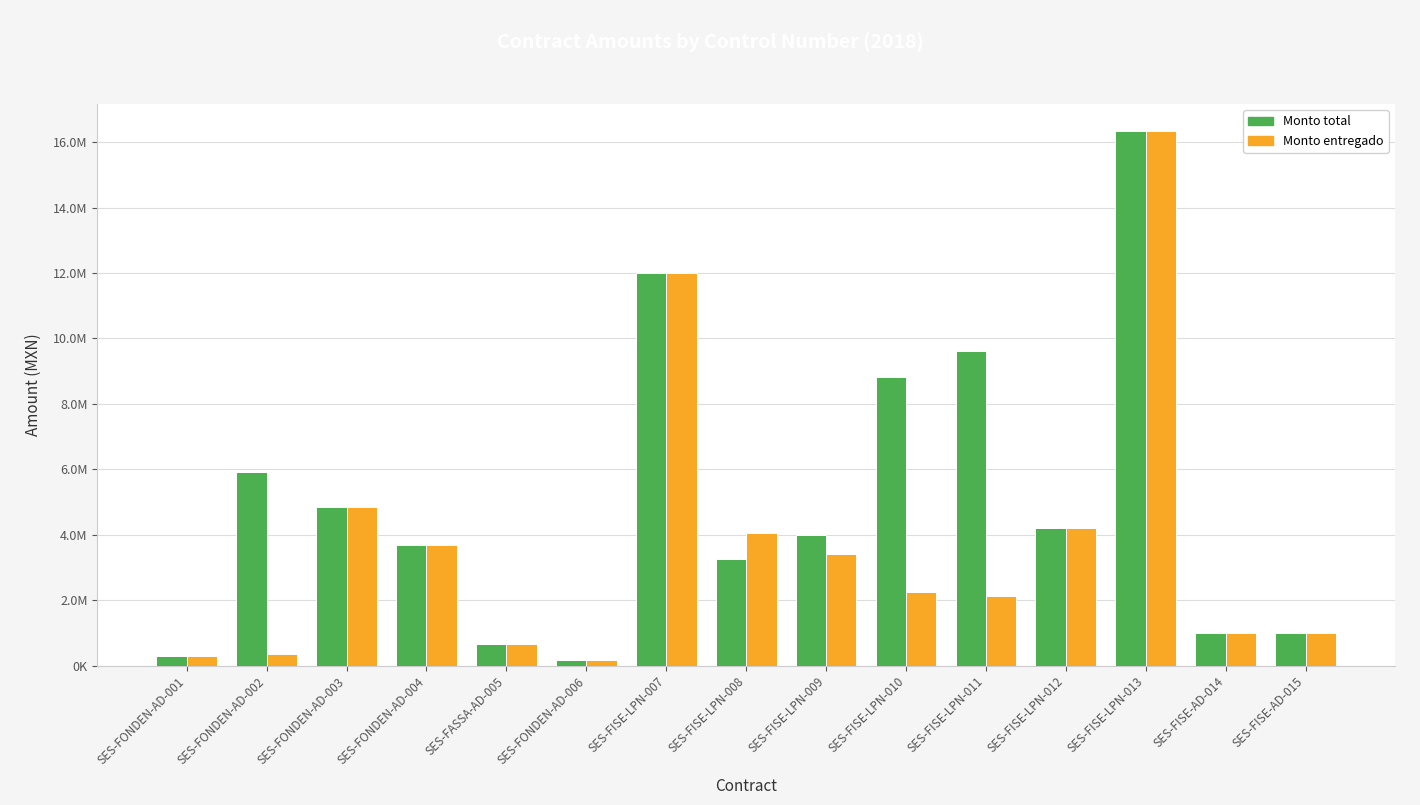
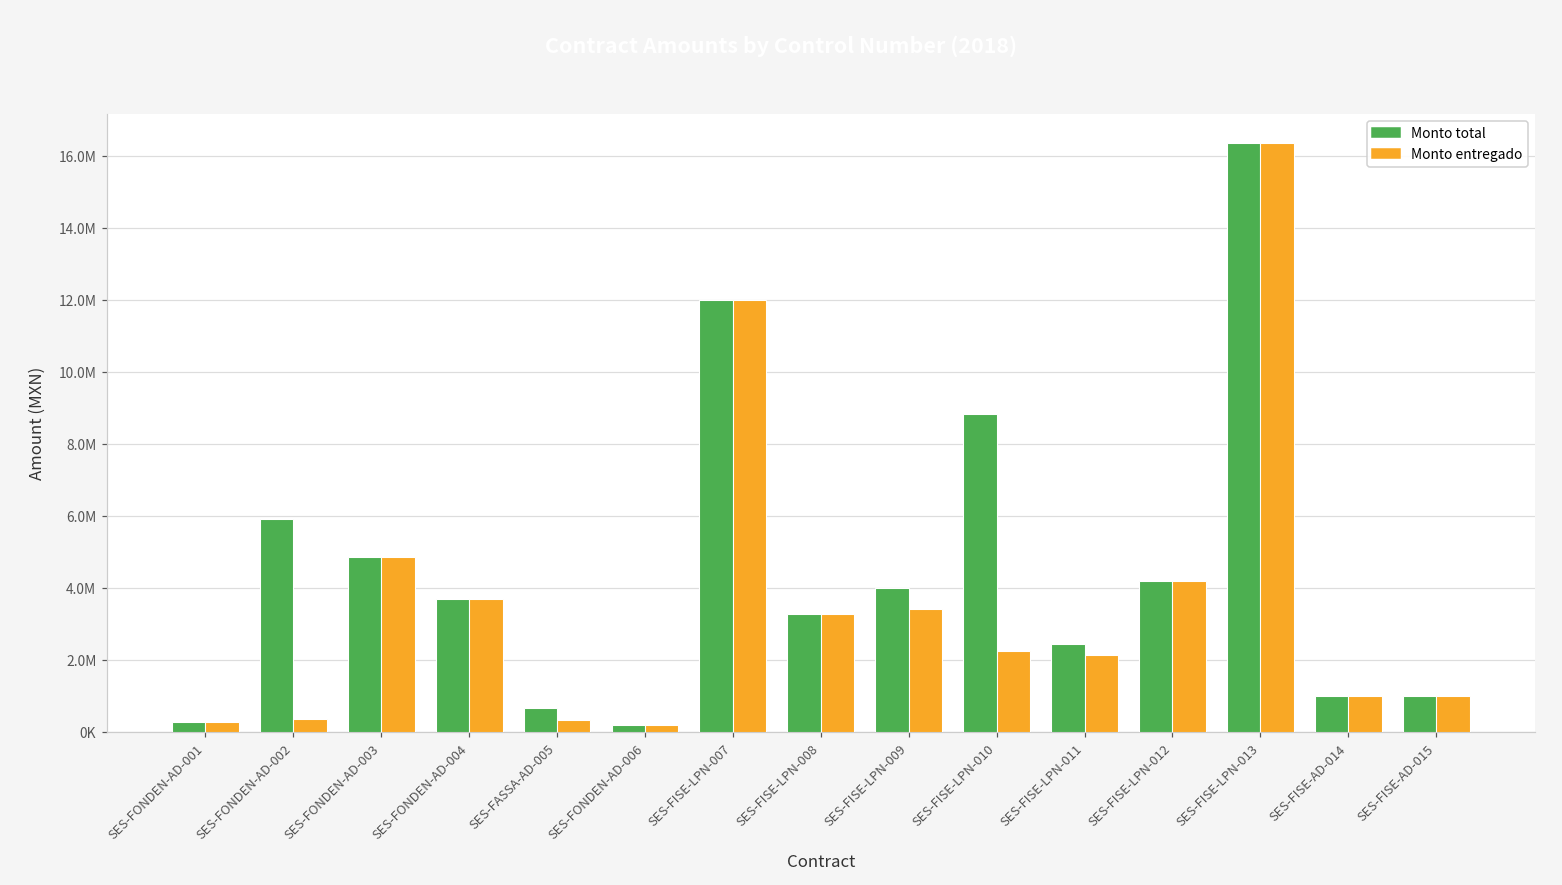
Monto entregado, SES-FASSA-AD-005: 700000 -> 300000
Monto entregado, SES-FISE-LPN-008: 4100000 -> 3300000
Monto total, SES-FISE-LPN-011: 9600000 -> 2400000
